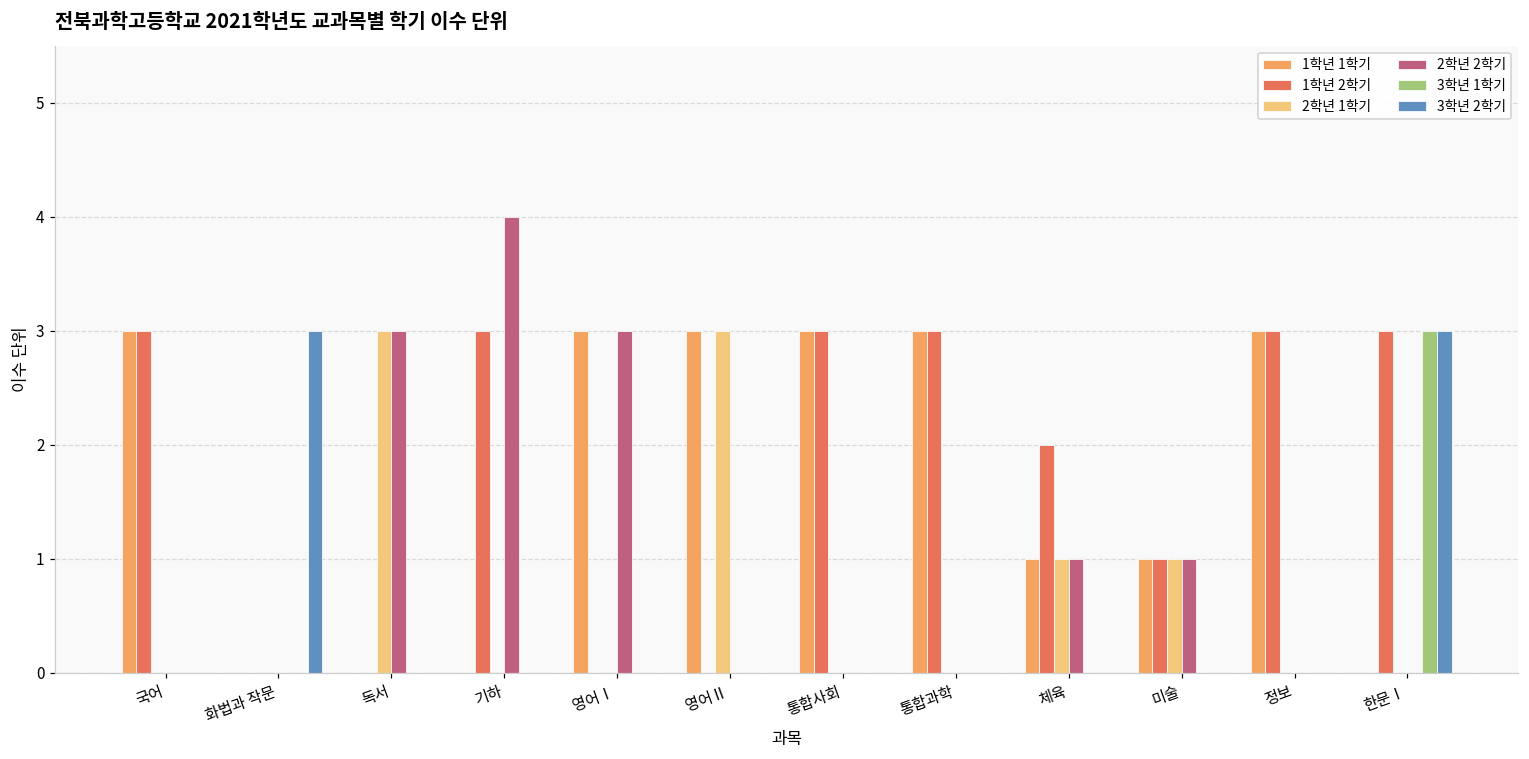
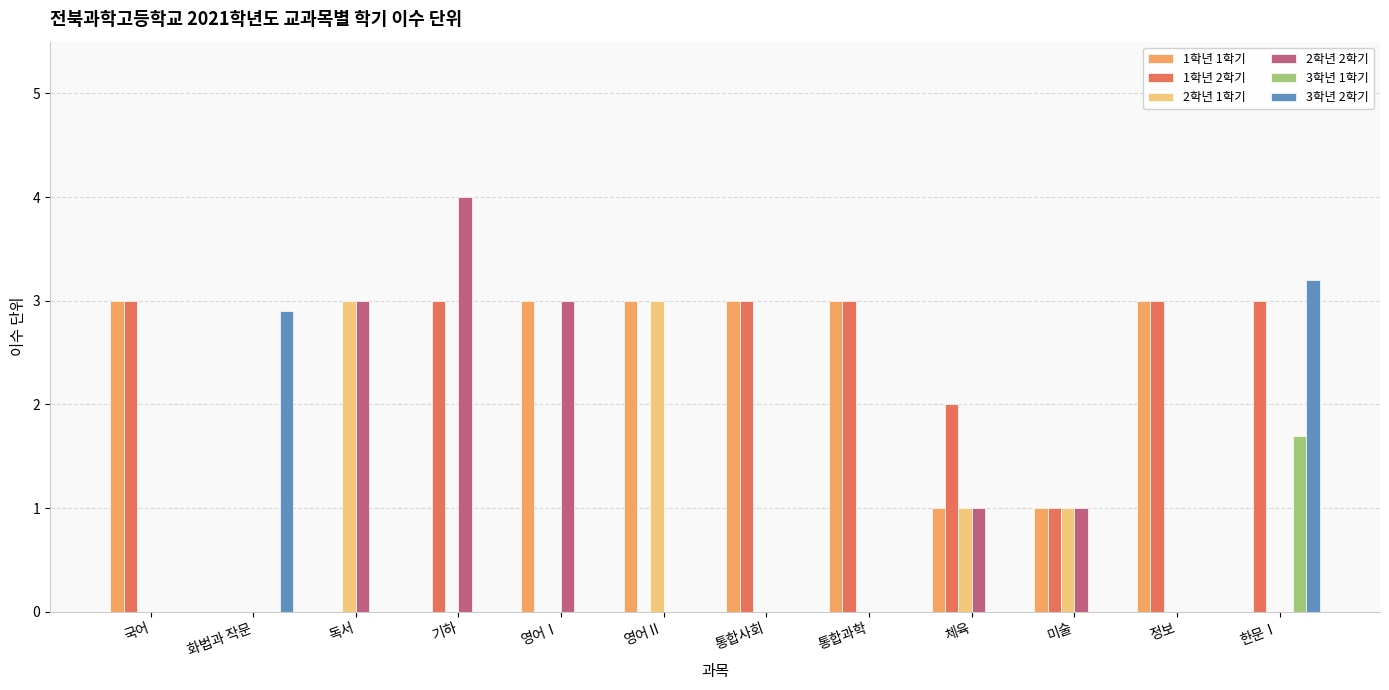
3학년 2학기, 화법과 작문: 3.0 -> 2.9
3학년 1학기, 한문Ⅰ: 3.0 -> 1.7
3학년 2학기, 한문Ⅰ: 3.0 -> 3.2
